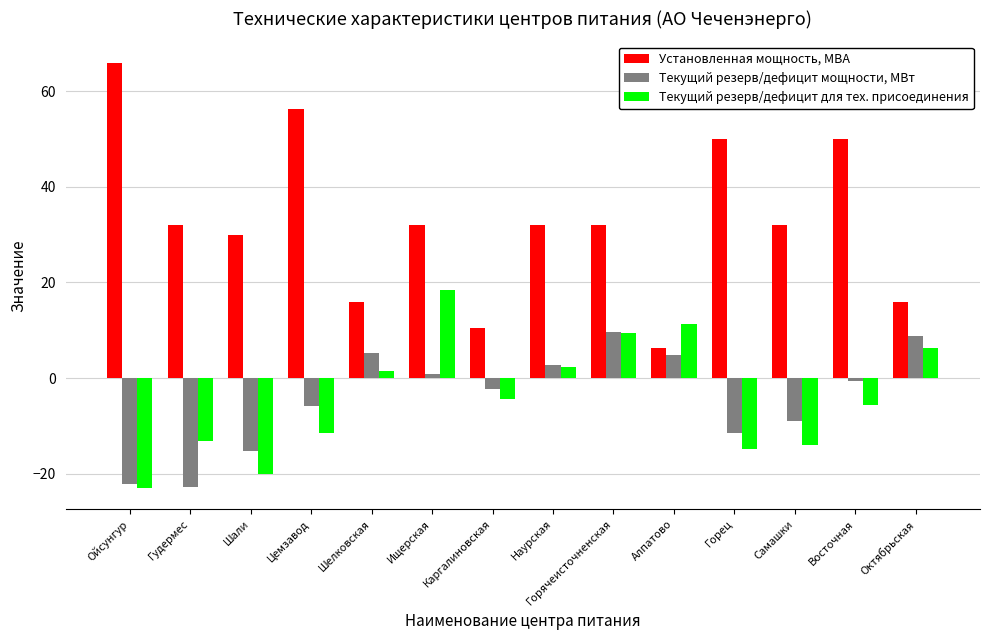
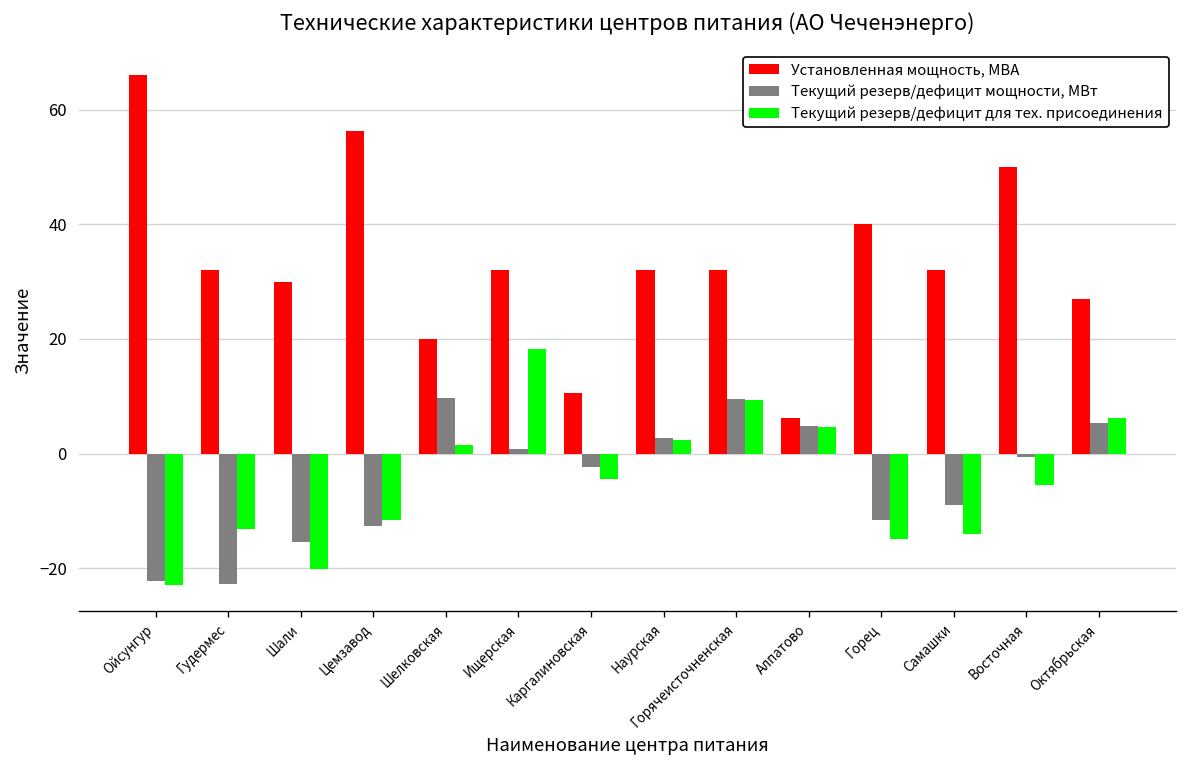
Текущий резерв/дефицит мощности, МВт, Цемзавод: -6 -> -13
Установленная мощность, МВА, Шелковская: 16 -> 20
Текущий резерв/дефицит мощности, МВт, Шелковская: 5 -> 10
Текущий резерв/дефицит для тех. присоединения, Алпатово: 11 -> 5
Установленная мощность, МВА, Горец: 50 -> 40
Установленная мощность, МВА, Октябрьская: 16 -> 27
Текущий резерв/дефицит мощности, МВт, Октябрьская: 9 -> 5
